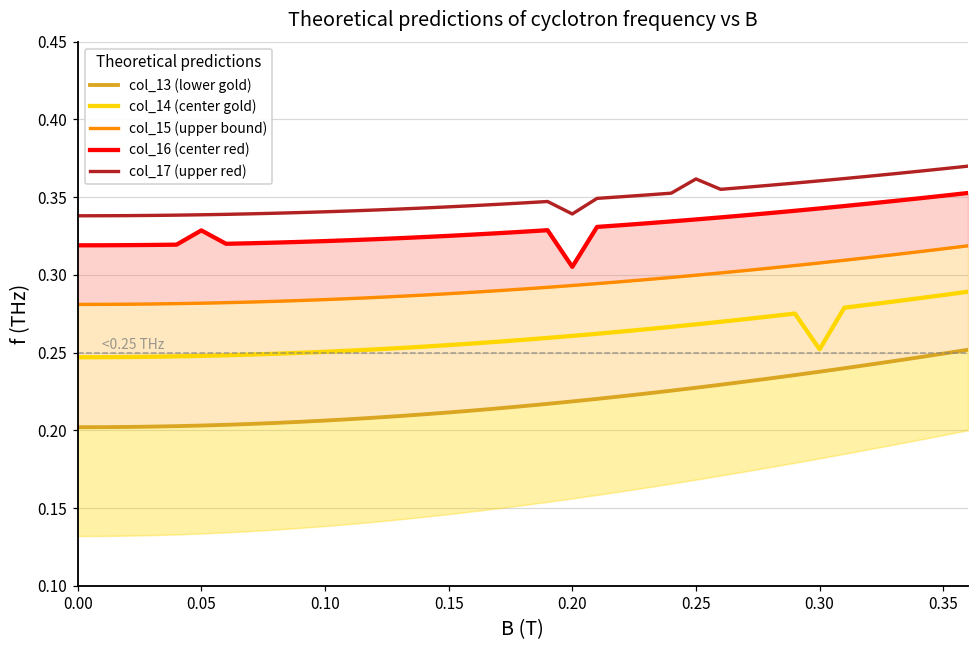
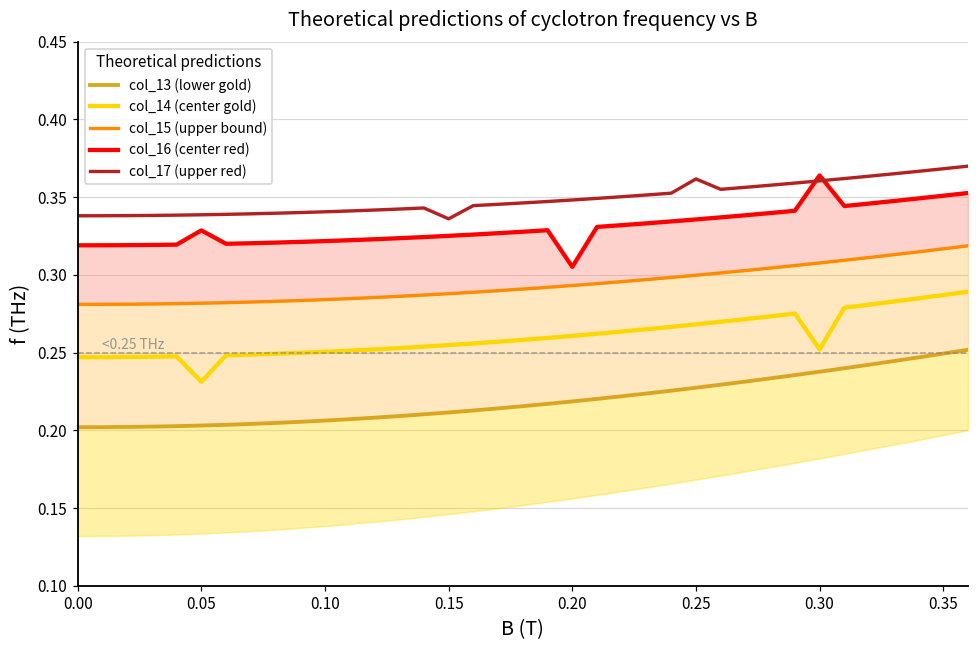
col_14 (center gold), 0.05: 0.248 -> 0.231
col_17 (upper red), 0.15: 0.344 -> 0.336
col_17 (upper red), 0.20: 0.339 -> 0.348
col_16 (center red), 0.30: 0.343 -> 0.364
